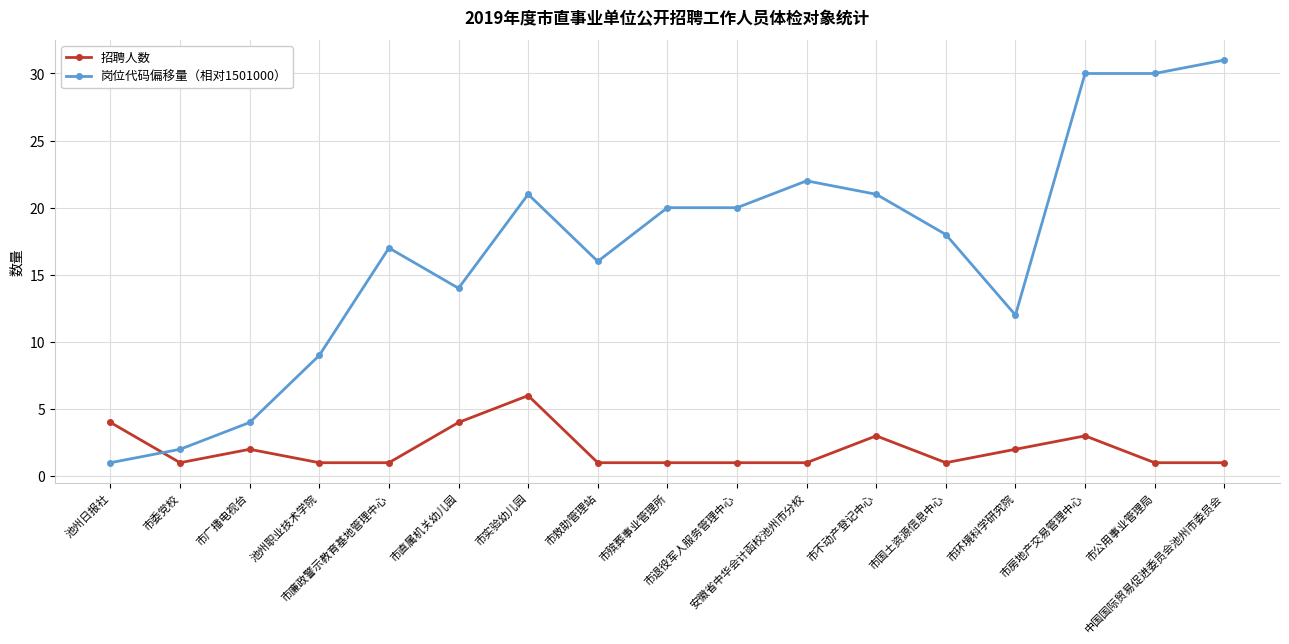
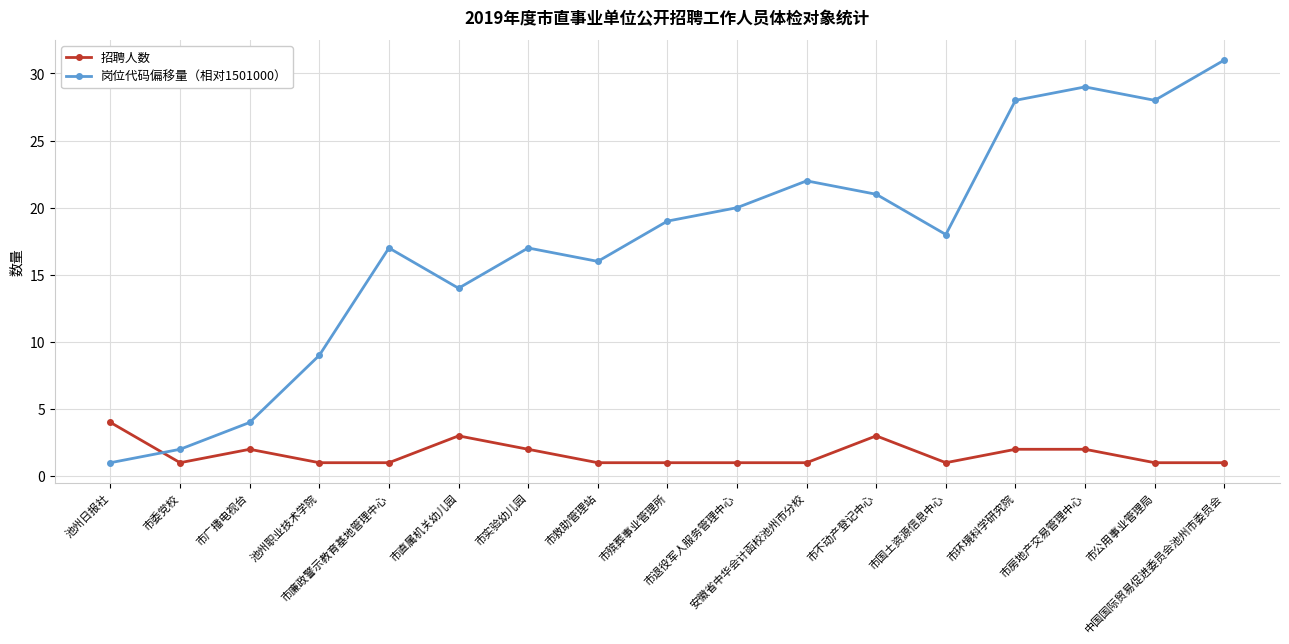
招聘人数, 市直属机关幼儿园: 4 -> 3
招聘人数, 市实验幼儿园: 6 -> 2
岗位代码偏移量（相对1501000）, 市实验幼儿园: 21.0 -> 17.0
岗位代码偏移量（相对1501000）, 市殡葬事业管理所: 20.0 -> 19.0
岗位代码偏移量（相对1501000）, 市环境科学研究院: 12.0 -> 28.0
招聘人数, 市房地产交易管理中心: 3 -> 2
岗位代码偏移量（相对1501000）, 市房地产交易管理中心: 30.0 -> 29.0
岗位代码偏移量（相对1501000）, 市公用事业管理局: 30.0 -> 28.0
